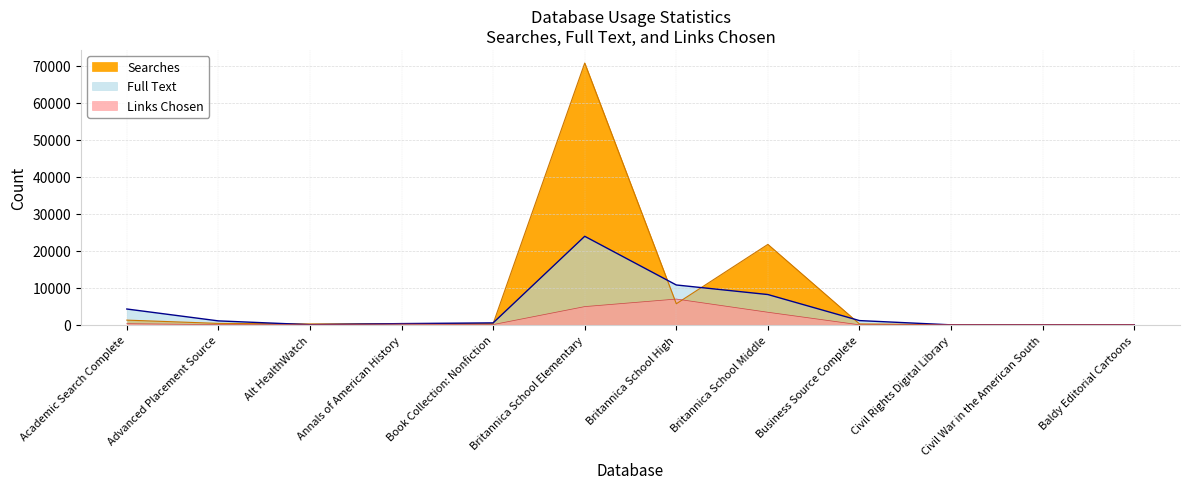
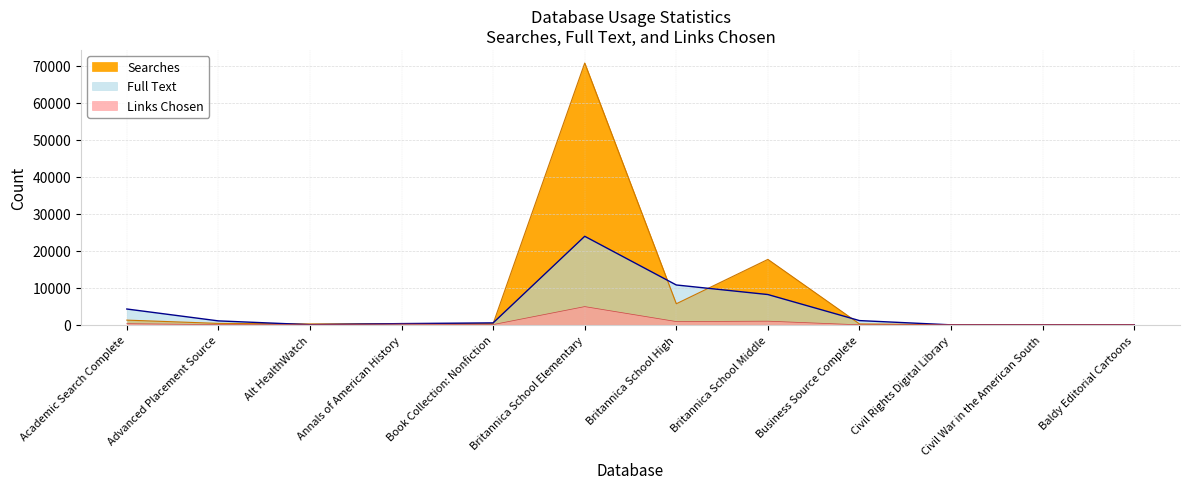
Links Chosen, Britannica School High: 7000 -> 1000
Searches, Britannica School Middle: 22000 -> 18000
Links Chosen, Britannica School Middle: 3000 -> 1000
